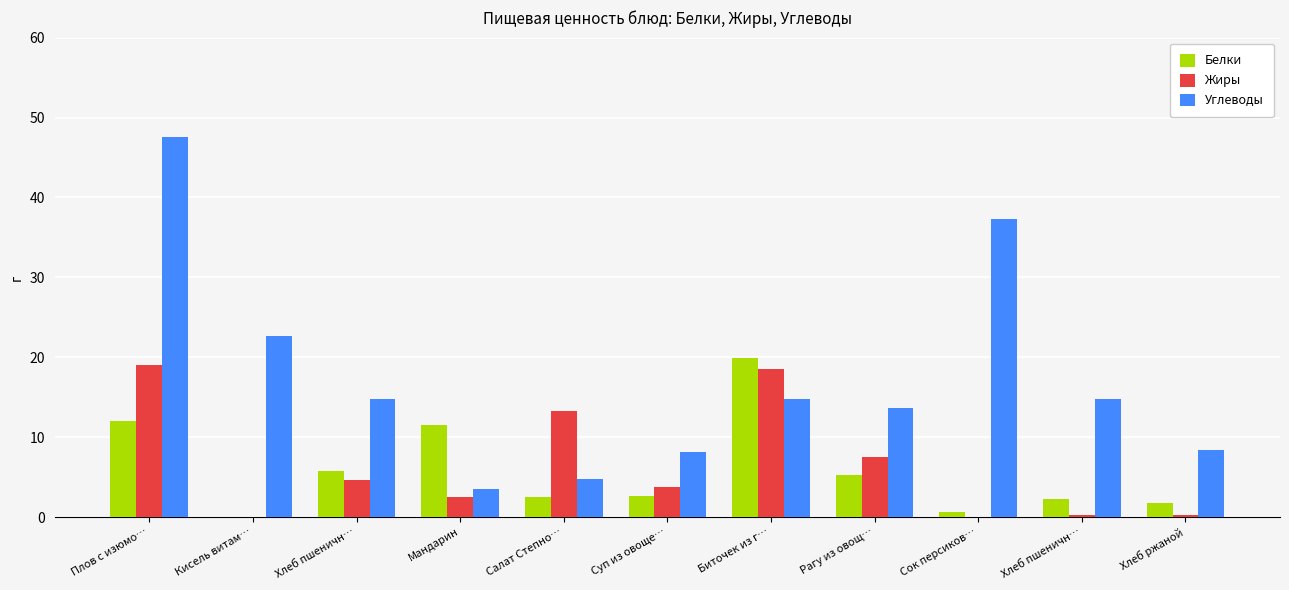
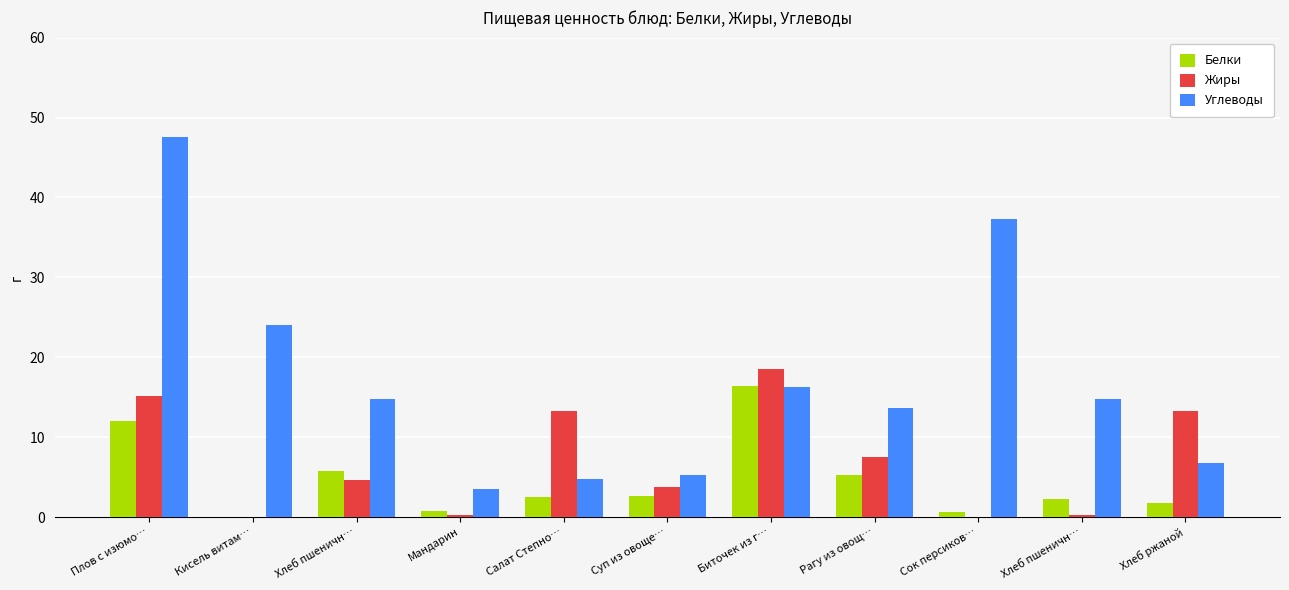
Жиры, Плов с изюмо…: 19 -> 15
Углеводы, Кисель витам…: 23 -> 24
Белки, Мандарин: 12 -> 1
Жиры, Мандарин: 3 -> 0
Углеводы, Суп из овоще…: 8 -> 5
Белки, Биточек из г…: 20 -> 16
Углеводы, Биточек из г…: 15 -> 16
Жиры, Хлеб ржаной: 0 -> 13
Углеводы, Хлеб ржаной: 8 -> 7
